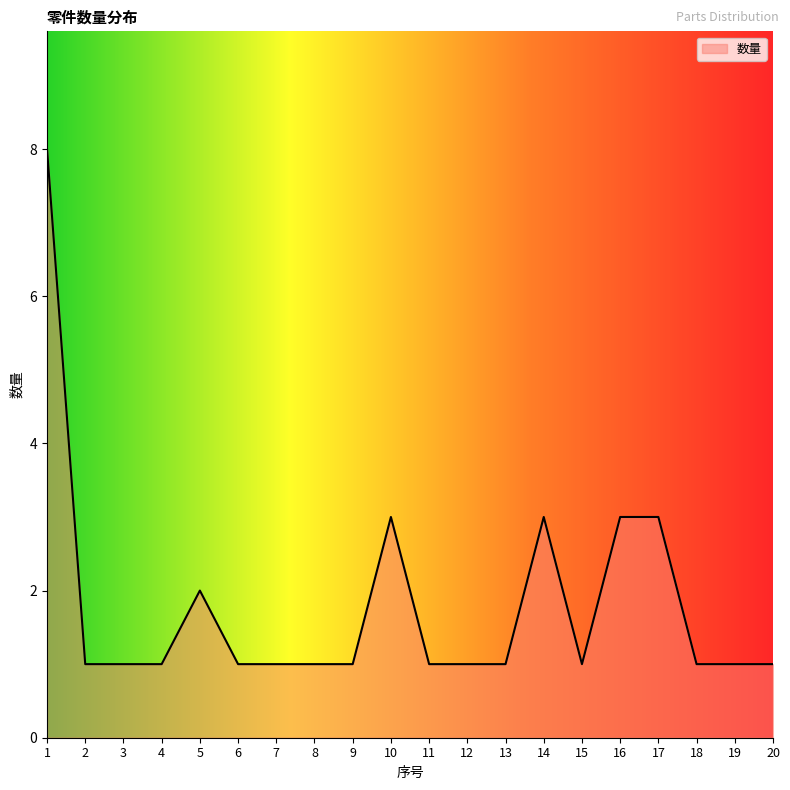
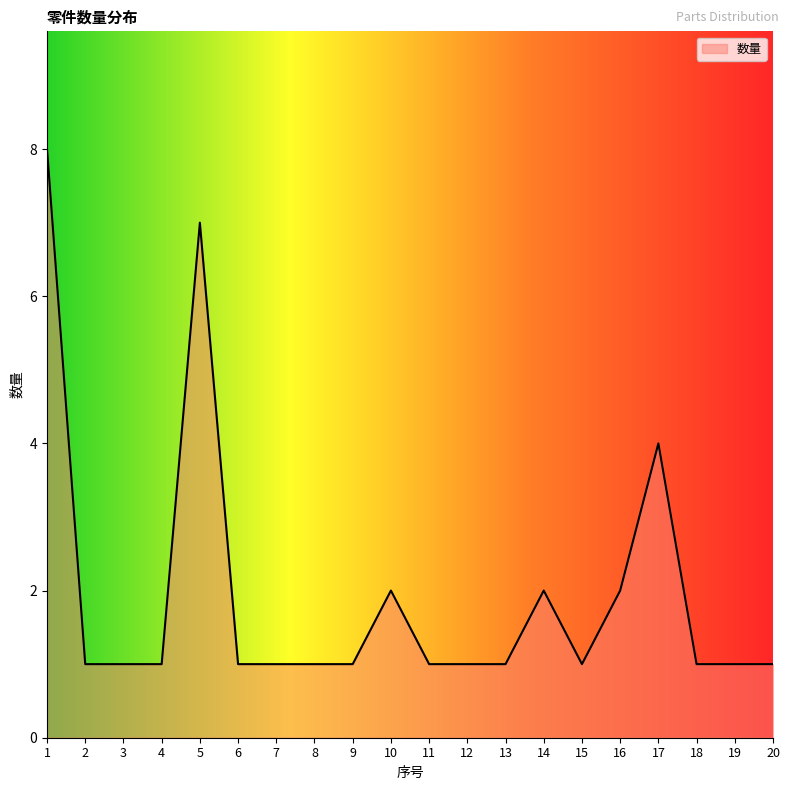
5: 2 -> 7
10: 3 -> 2
14: 3 -> 2
16: 3 -> 2
17: 3 -> 4
